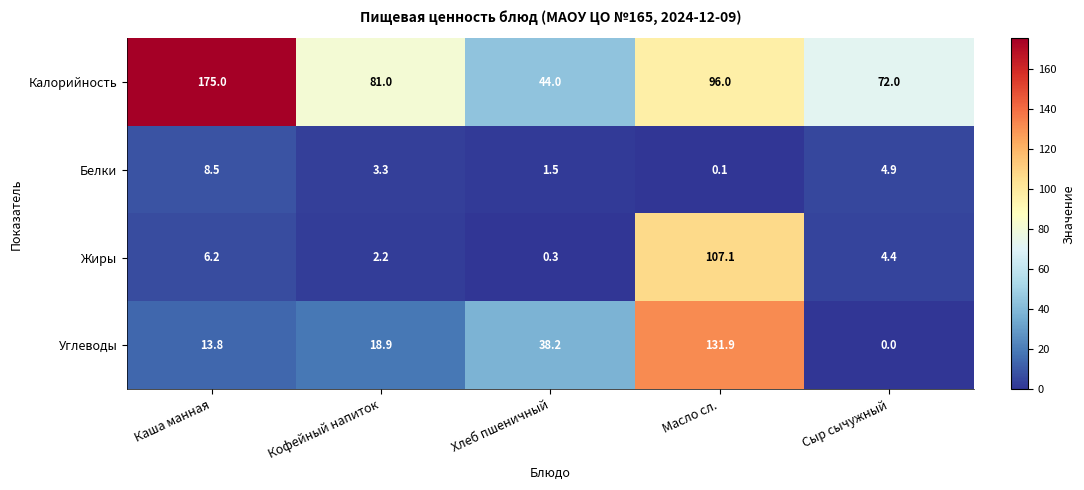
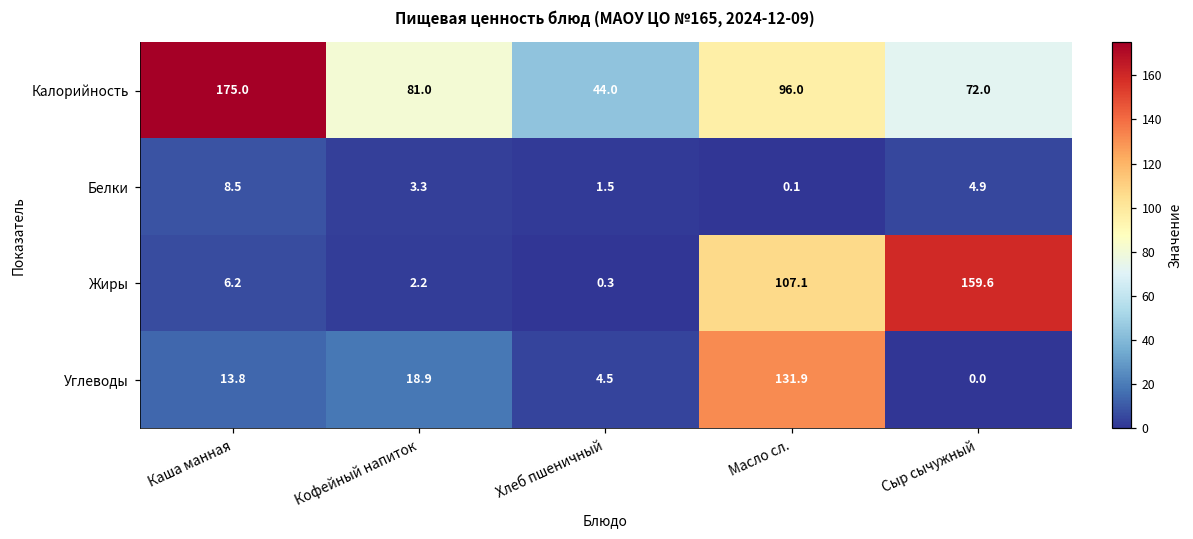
Жиры, Сыр сычужный: 4.4 -> 159.6
Углеводы, Хлеб пшеничный: 38.2 -> 4.5
